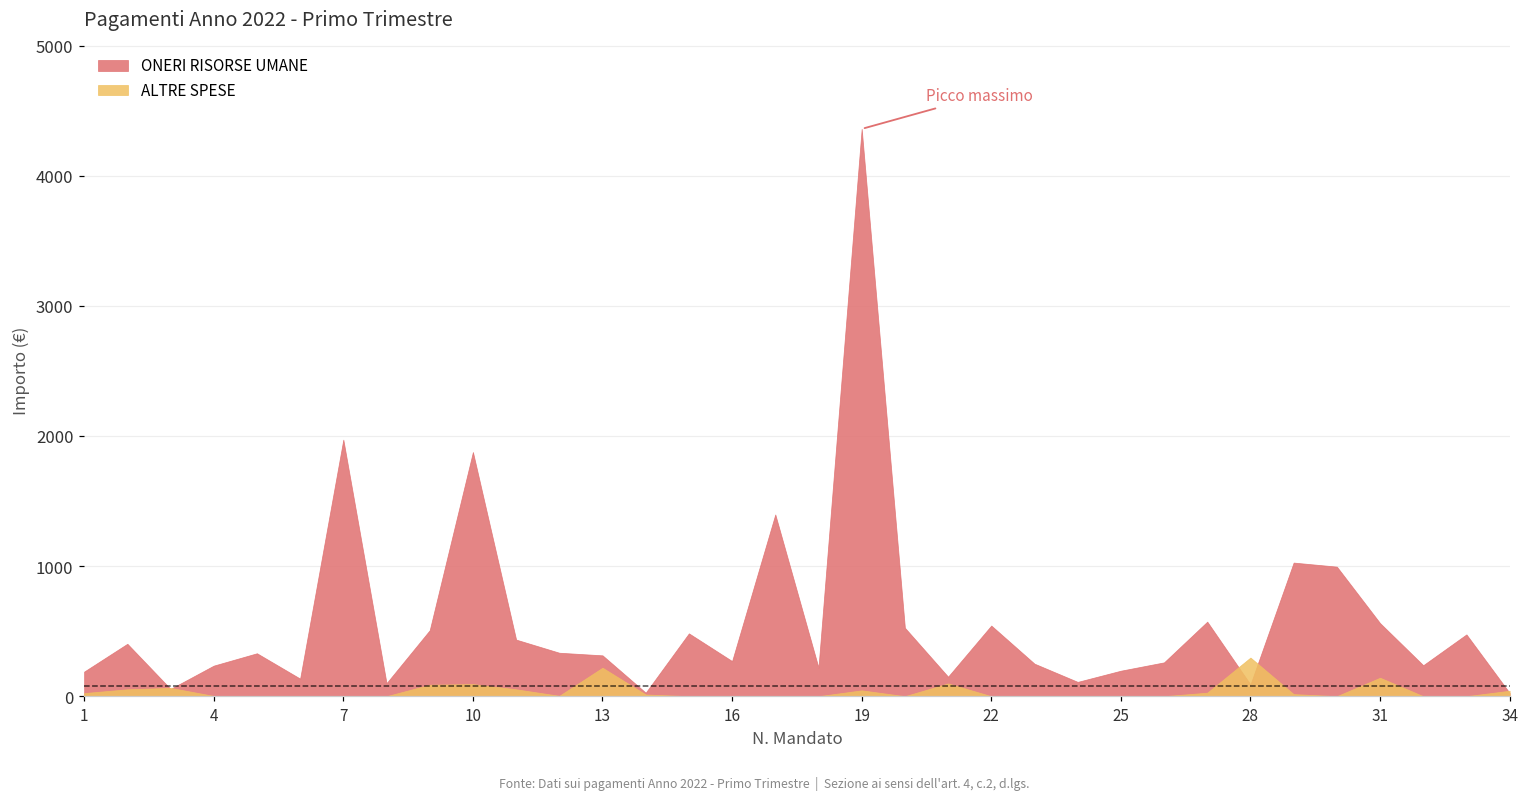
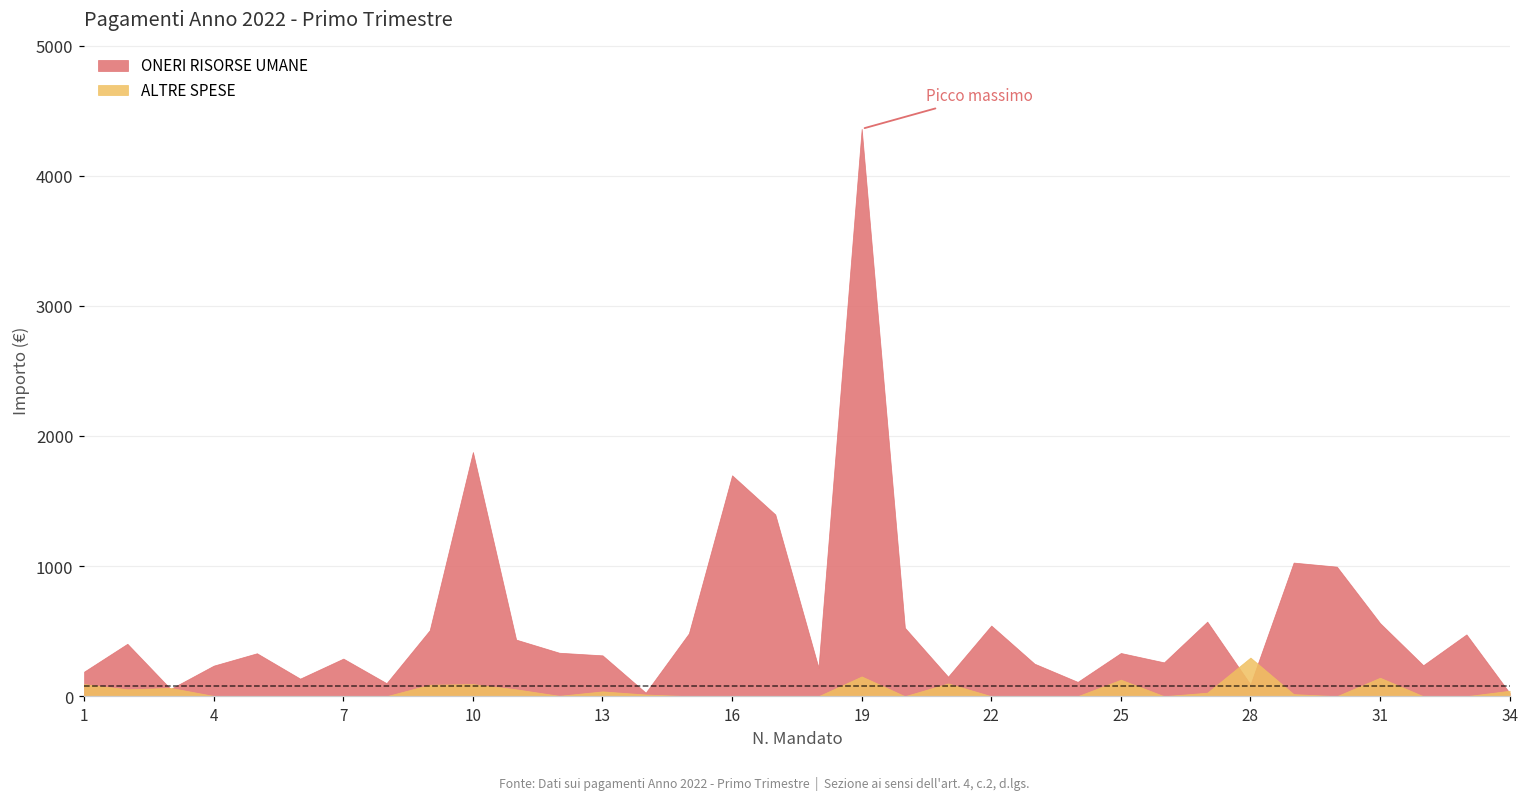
ALTRE SPESE, 1: 20 -> 90
ONERI RISORSE UMANE, 7: 1970 -> 290
ALTRE SPESE, 13: 220 -> 40
ONERI RISORSE UMANE, 16: 270 -> 1700
ALTRE SPESE, 19: 50 -> 150
ONERI RISORSE UMANE, 25: 200 -> 330
ALTRE SPESE, 25: 0 -> 130
